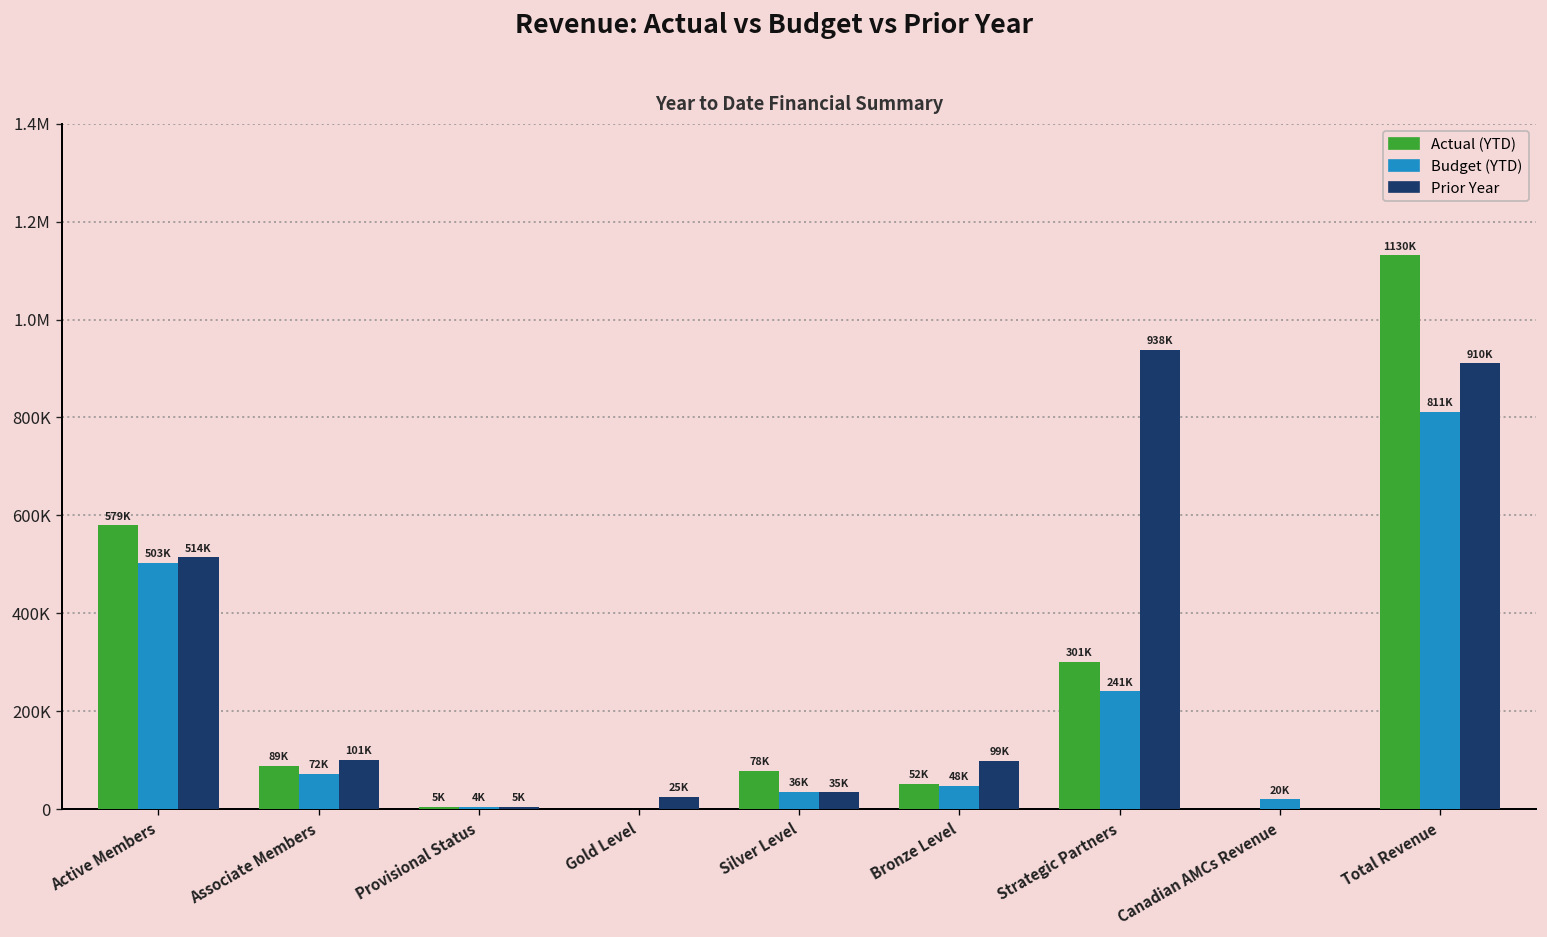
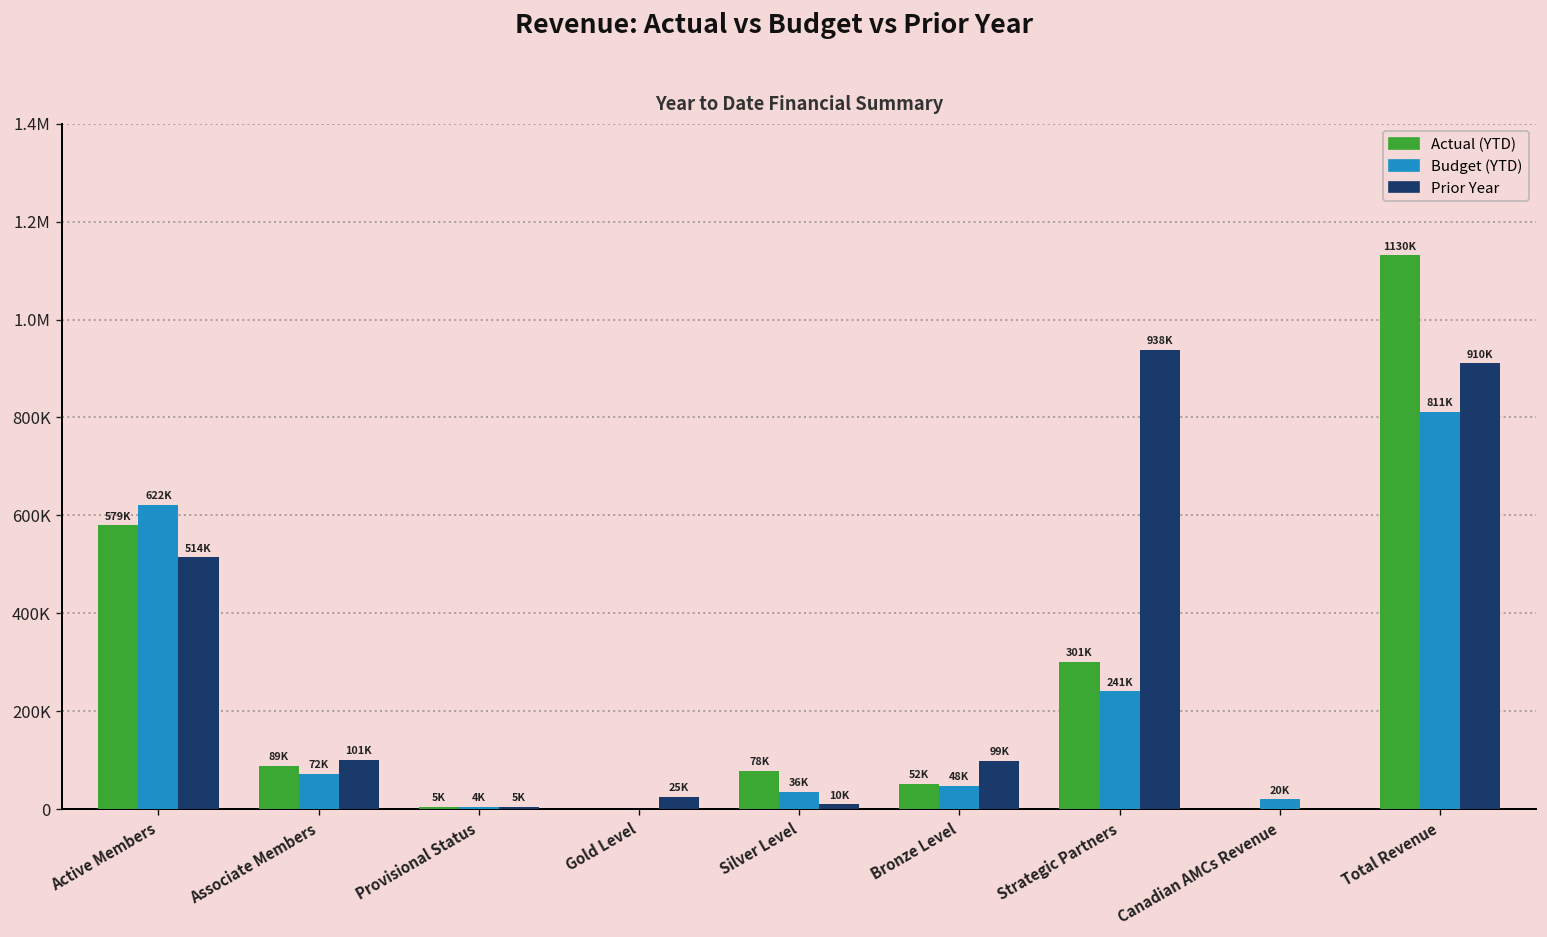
Budget (YTD), Active Members: 503K -> 622K
Prior Year, Silver Level: 35K -> 10K
